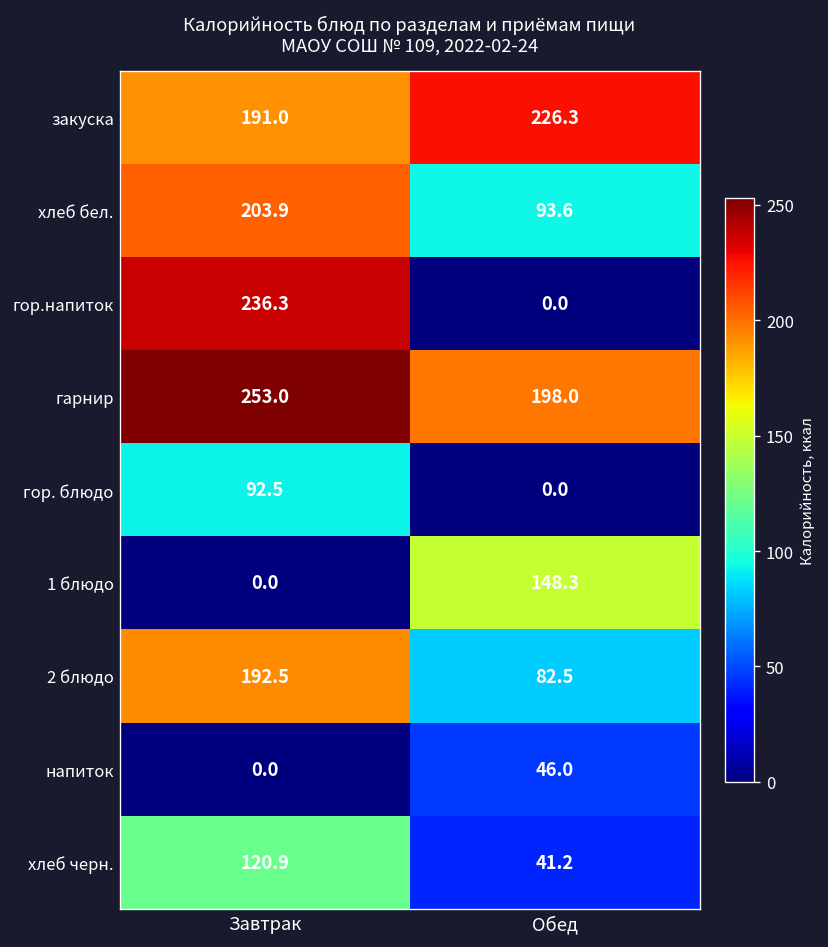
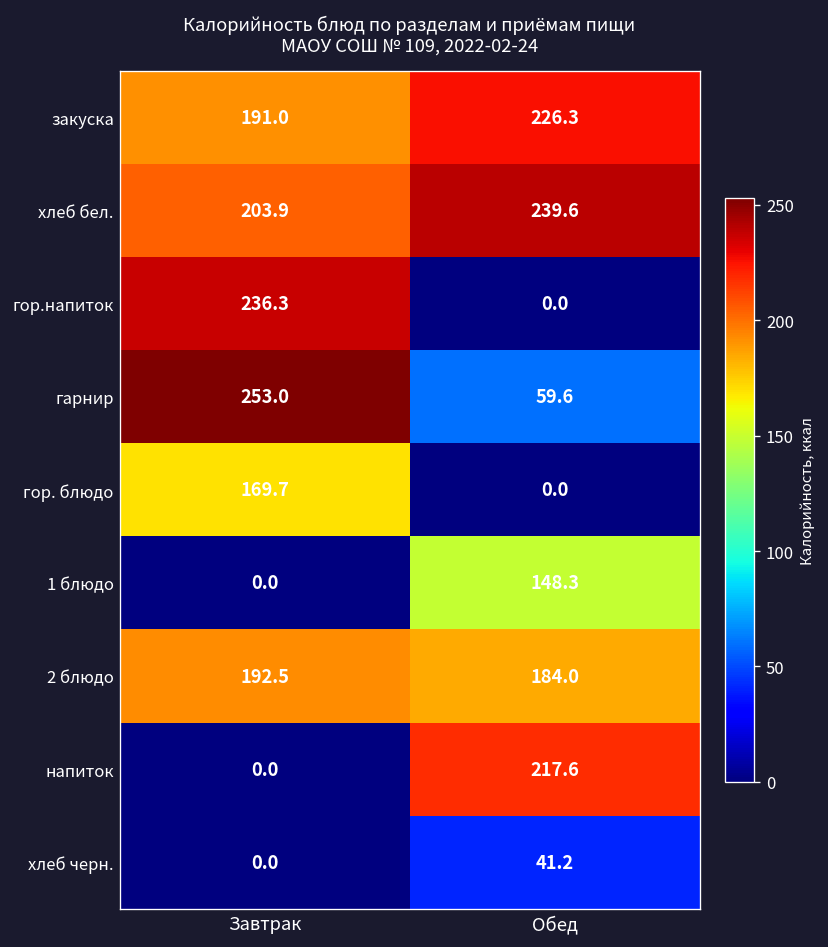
хлеб бел., Обед: 93.6 -> 239.6
гарнир, Обед: 198.0 -> 59.6
гор. блюдо, Завтрак: 92.5 -> 169.7
2 блюдо, Обед: 82.5 -> 184.0
напиток, Обед: 46.0 -> 217.6
хлеб черн., Завтрак: 120.9 -> 0.0
